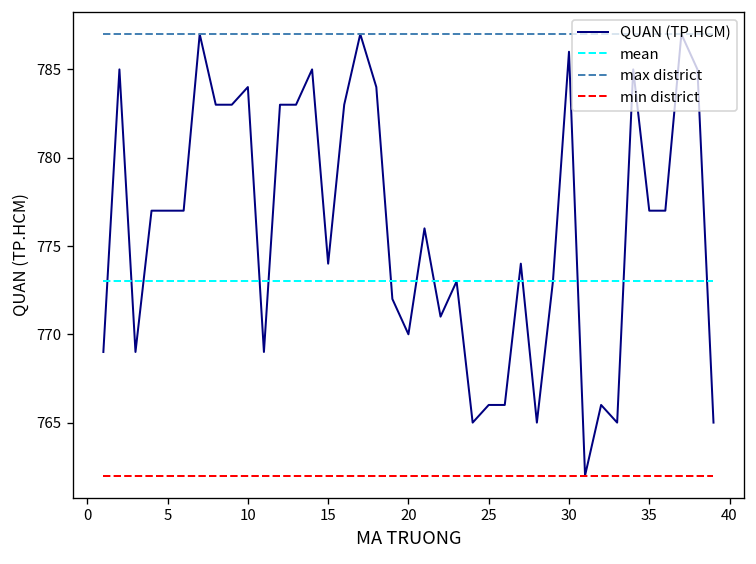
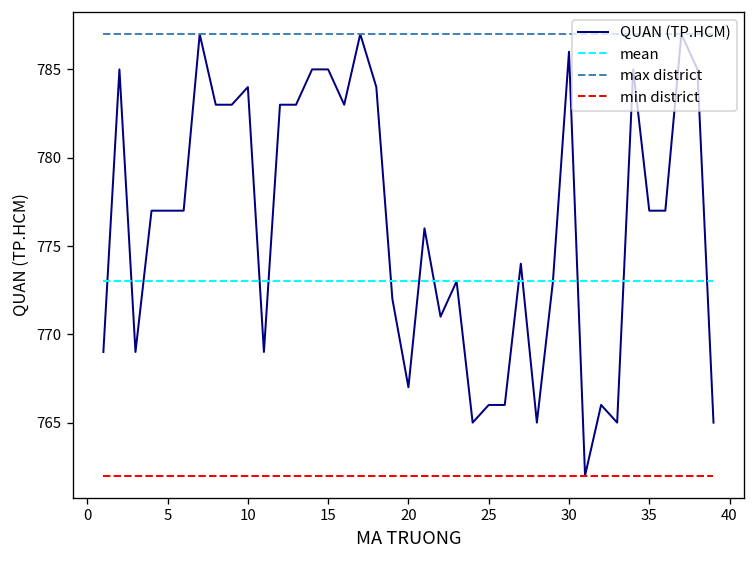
QUAN (TP.HCM), 15: 774 -> 785
QUAN (TP.HCM), 20: 770 -> 767
